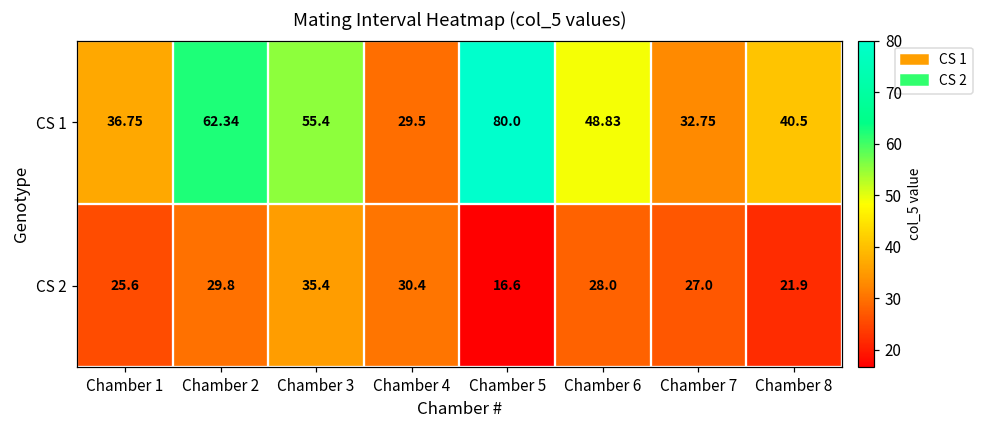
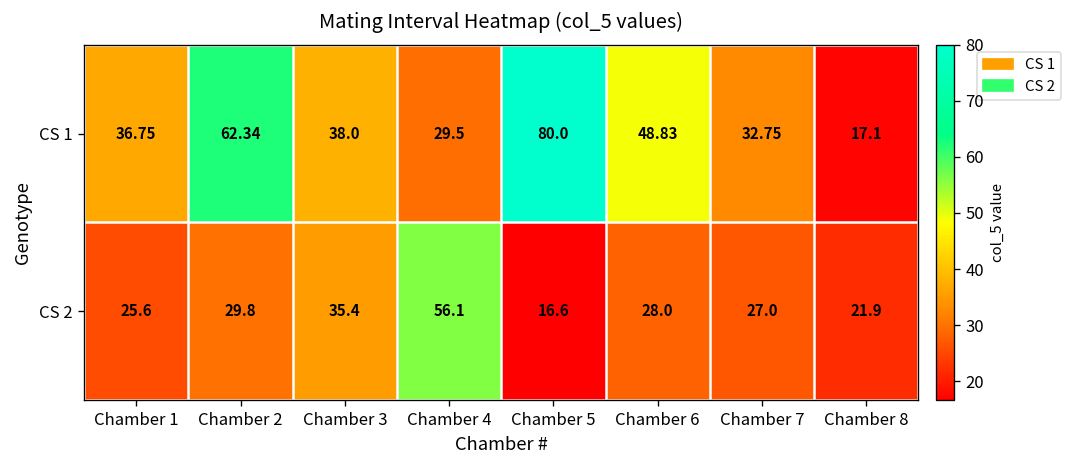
CS 1, Chamber 3: 55.4 -> 38.0
CS 1, Chamber 8: 40.5 -> 17.1
CS 2, Chamber 4: 30.4 -> 56.1
